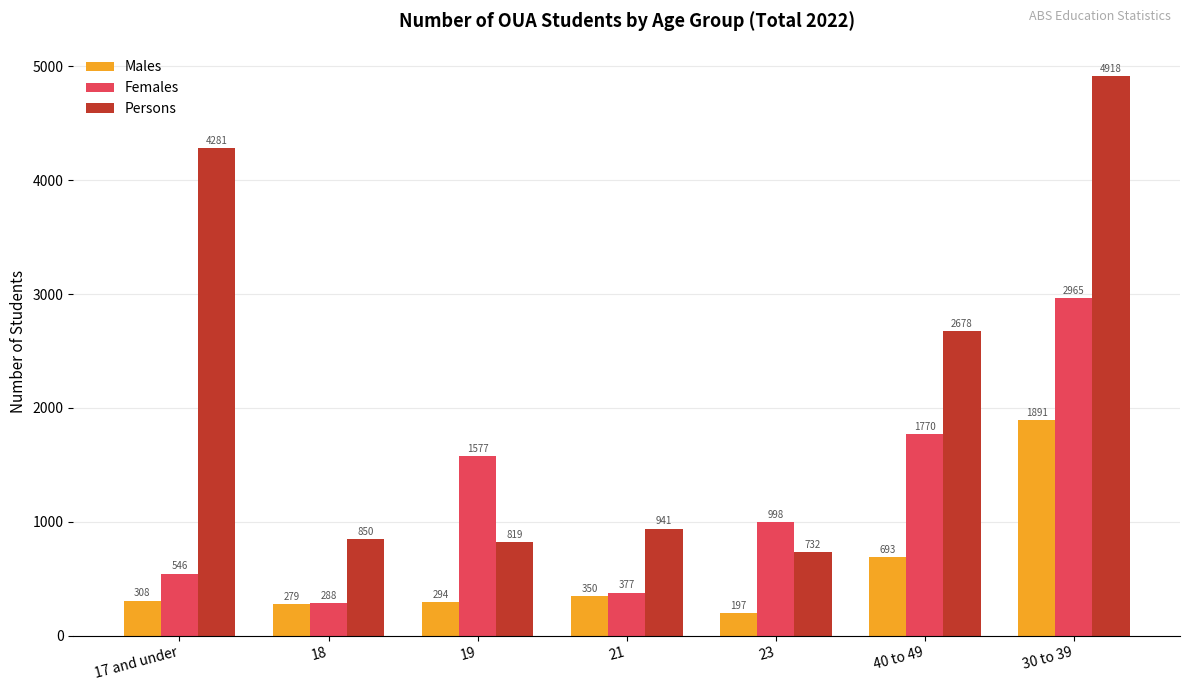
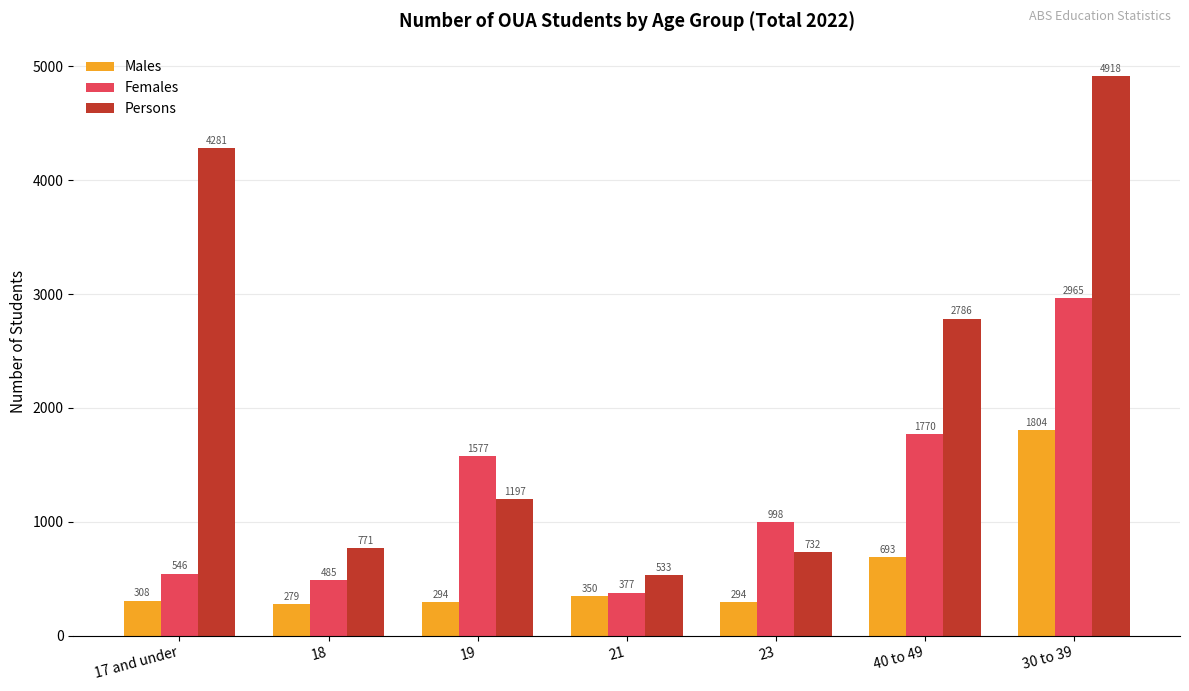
Females, 18: 288 -> 485
Persons, 18: 850 -> 771
Persons, 19: 819 -> 1197
Persons, 21: 941 -> 533
Males, 23: 197 -> 294
Persons, 40 to 49: 2678 -> 2786
Males, 30 to 39: 1891 -> 1804
